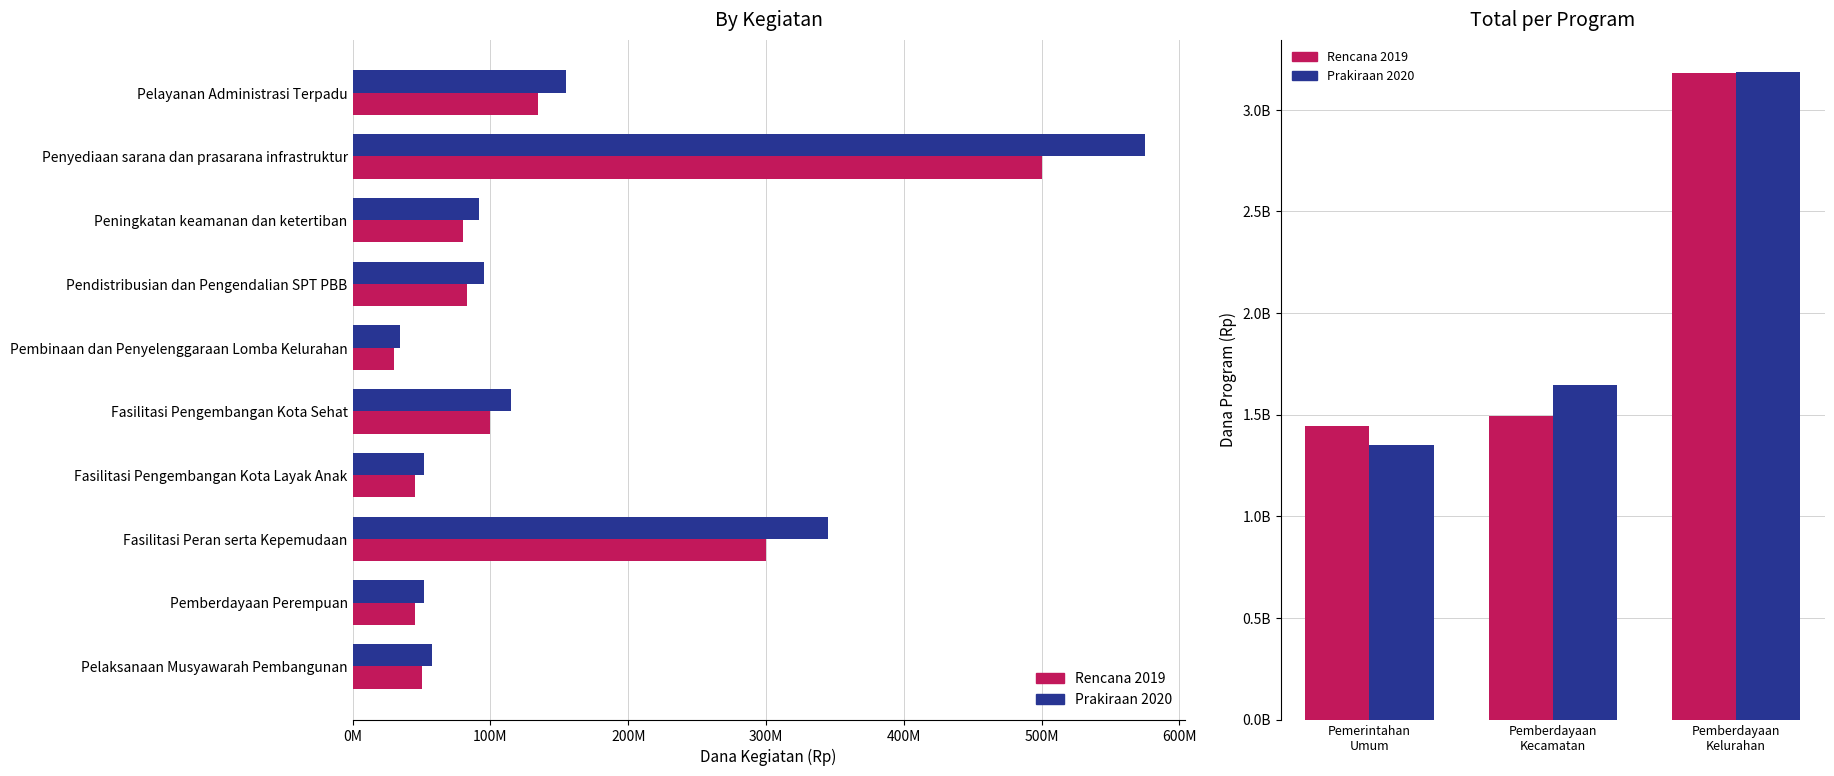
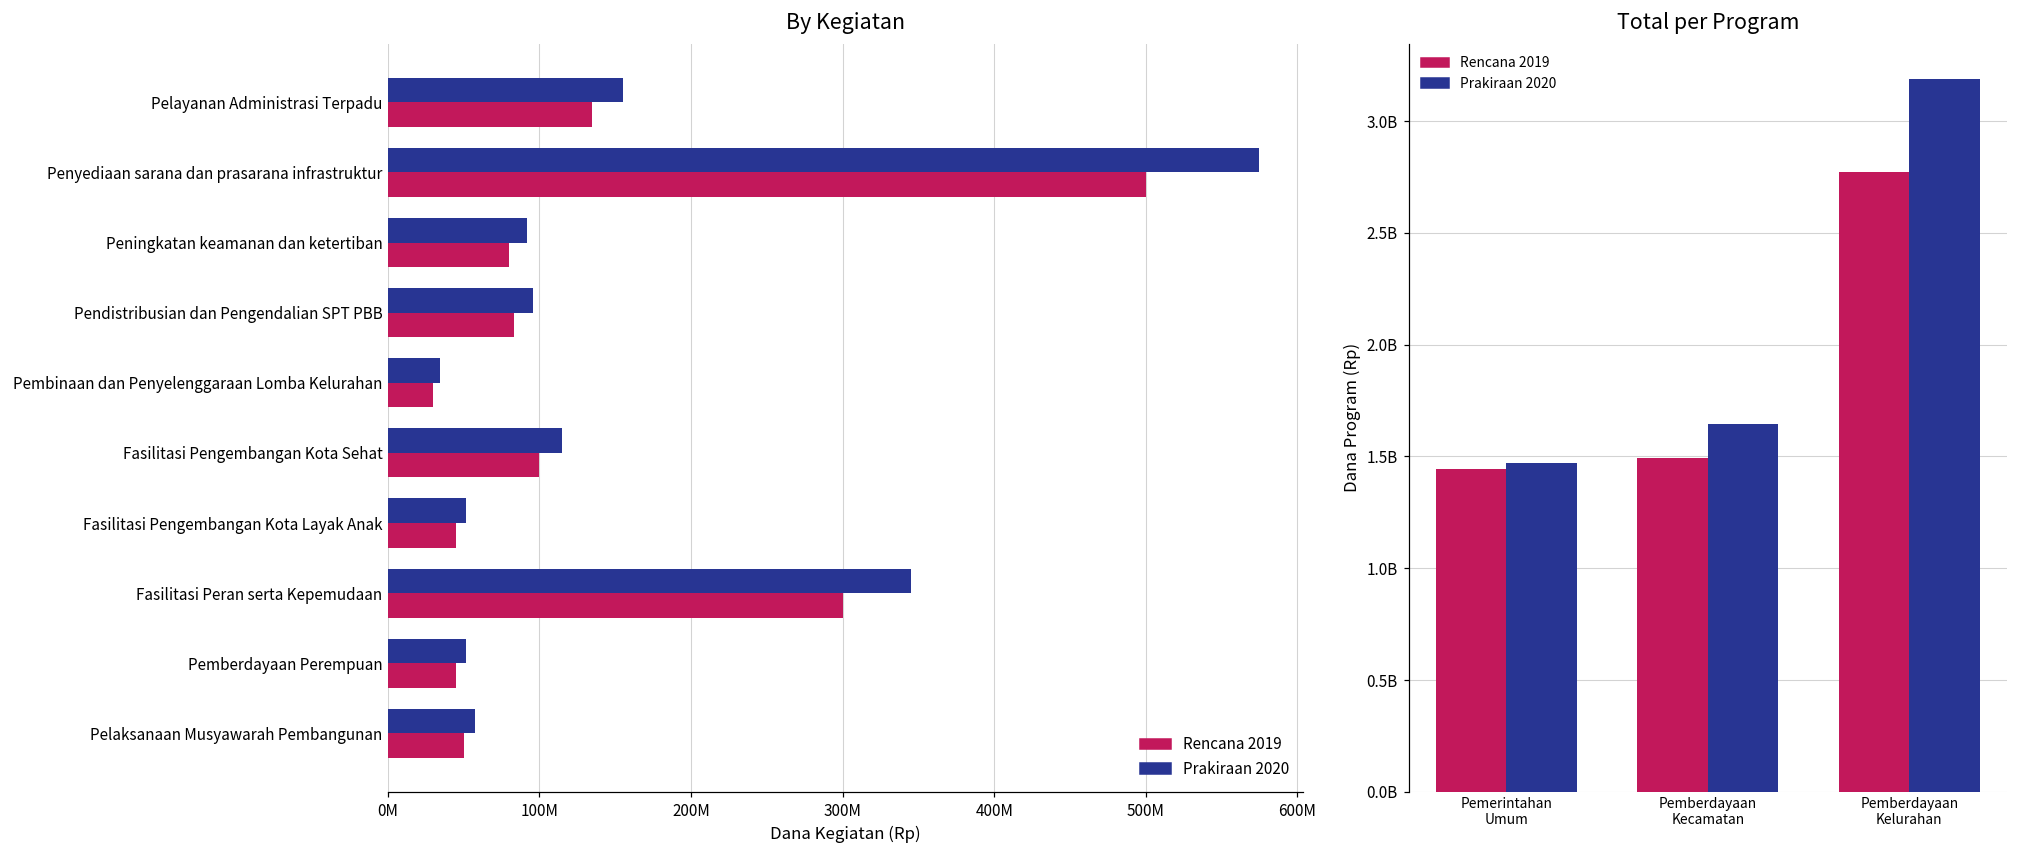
Total per Program, Prakiraan 2020, Pemerintahan Umum: 1350000000 -> 1470000000
Total per Program, Rencana 2019, Pemberdayaan Kelurahan: 3180000000 -> 2770000000
